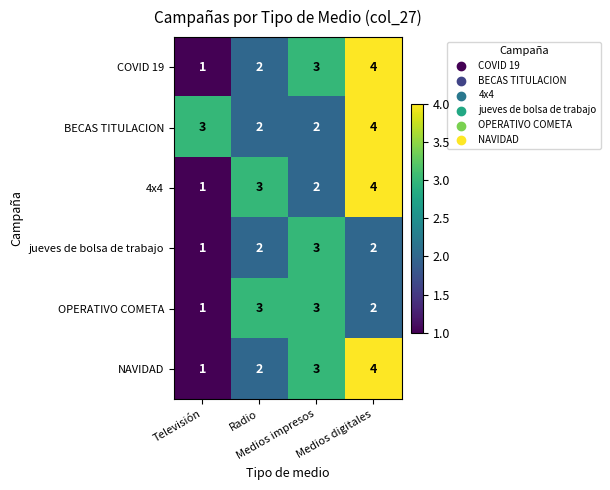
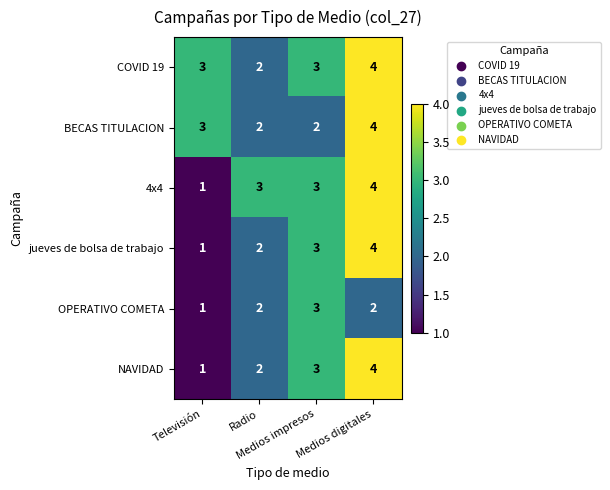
COVID 19, Televisión: 1 -> 3
4x4, Medios impresos: 2 -> 3
jueves de bolsa de trabajo, Medios digitales: 2 -> 4
OPERATIVO COMETA, Radio: 3 -> 2
